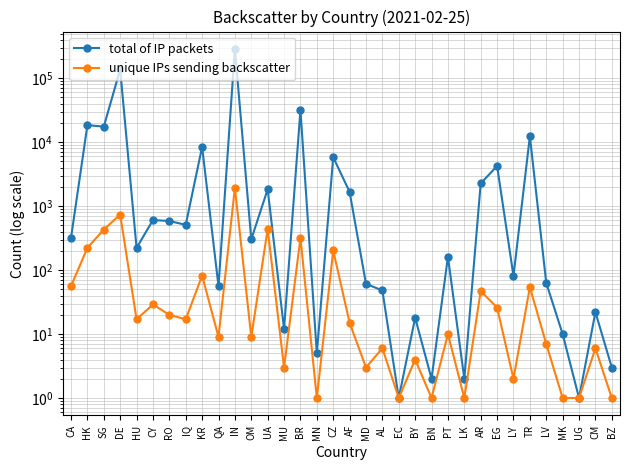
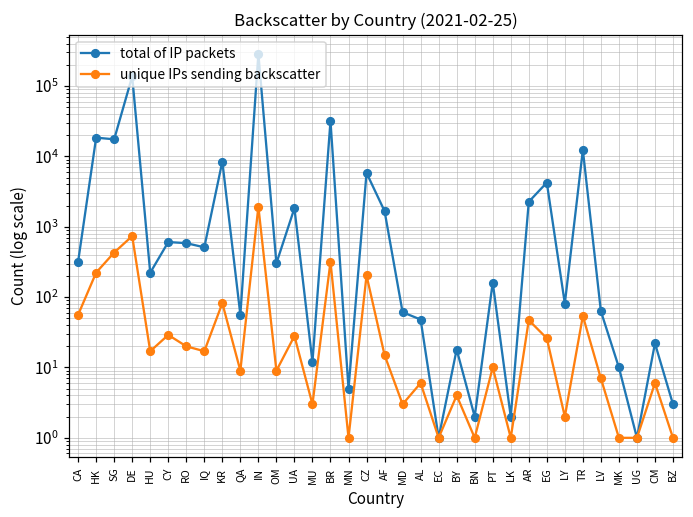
unique IPs sending backscatter, UA: 400 -> 30
